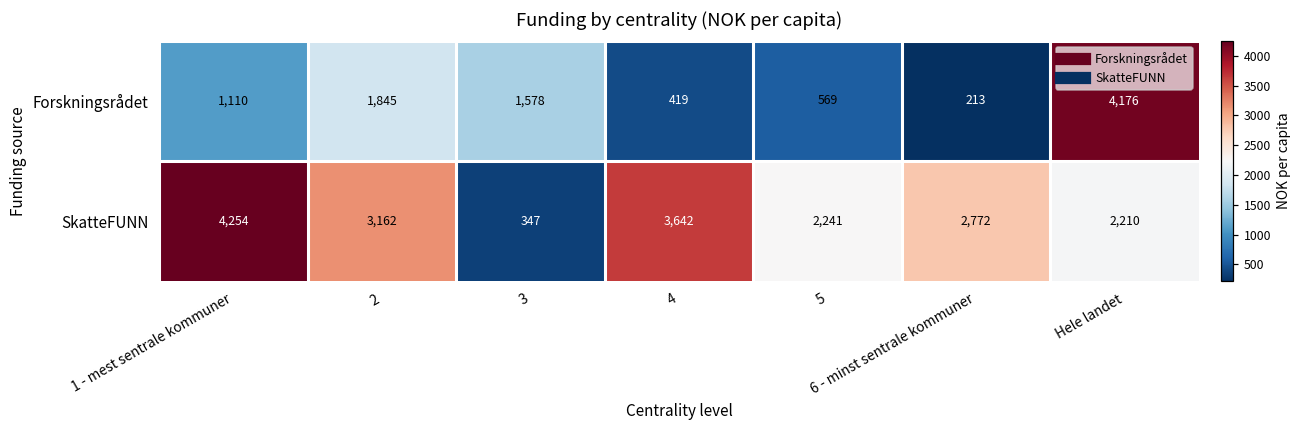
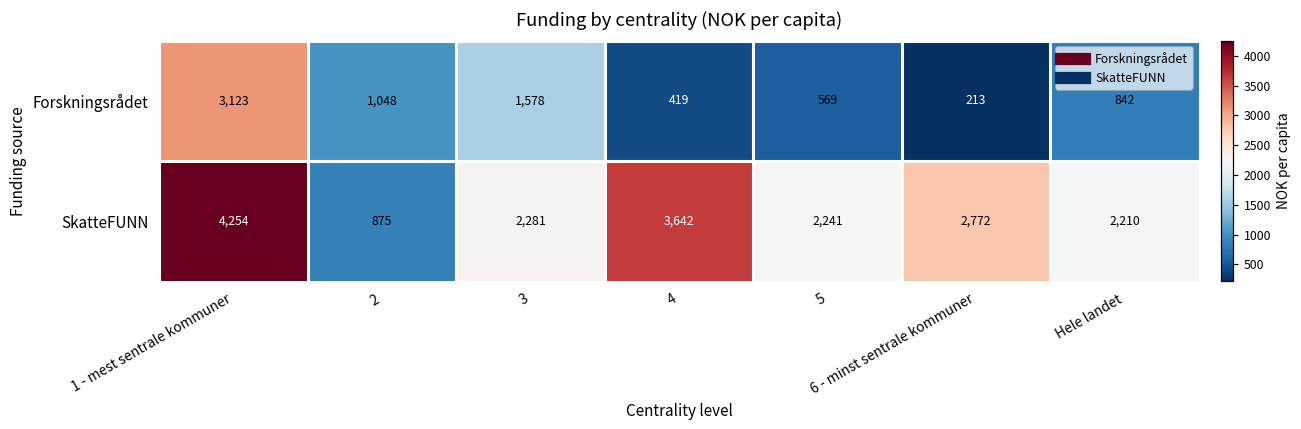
Forskningsrådet, 1 - mest sentrale kommuner: 1,110 -> 3,123
Forskningsrådet, 2: 1,845 -> 1,048
Forskningsrådet, Hele landet: 4,176 -> 842
SkatteFUNN, 2: 3,162 -> 875
SkatteFUNN, 3: 347 -> 2,281
